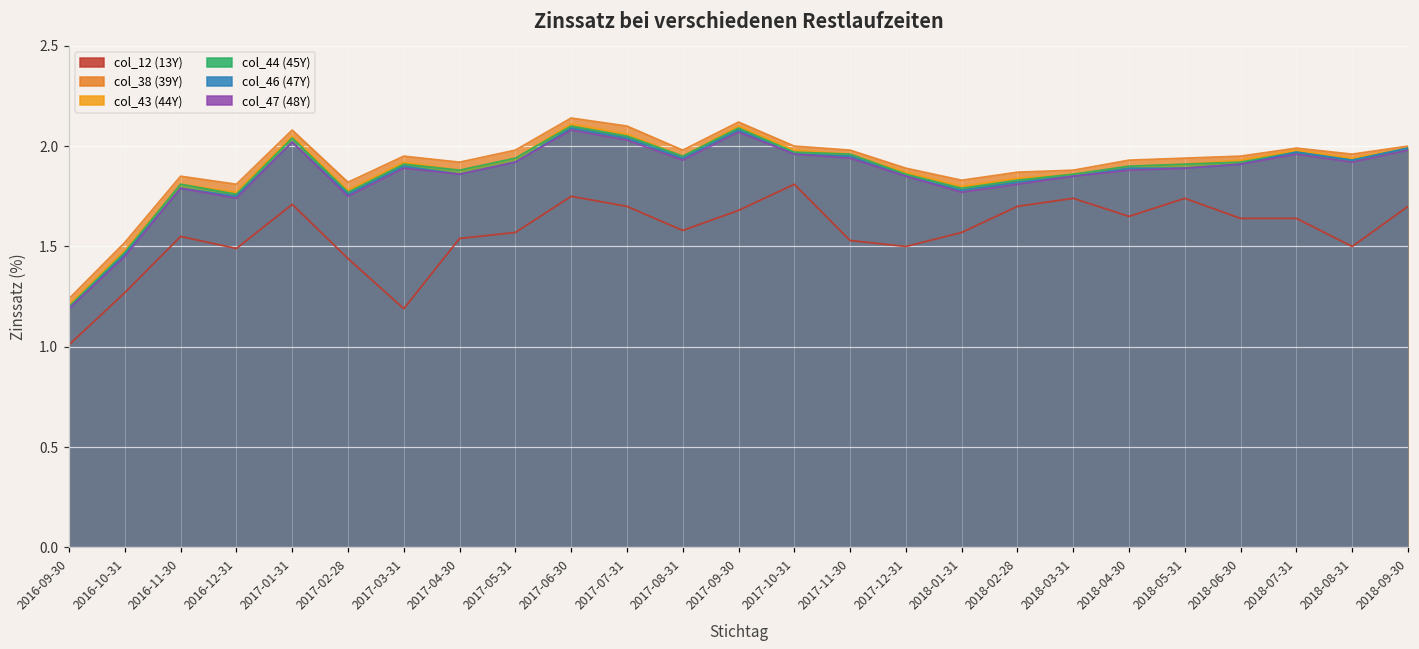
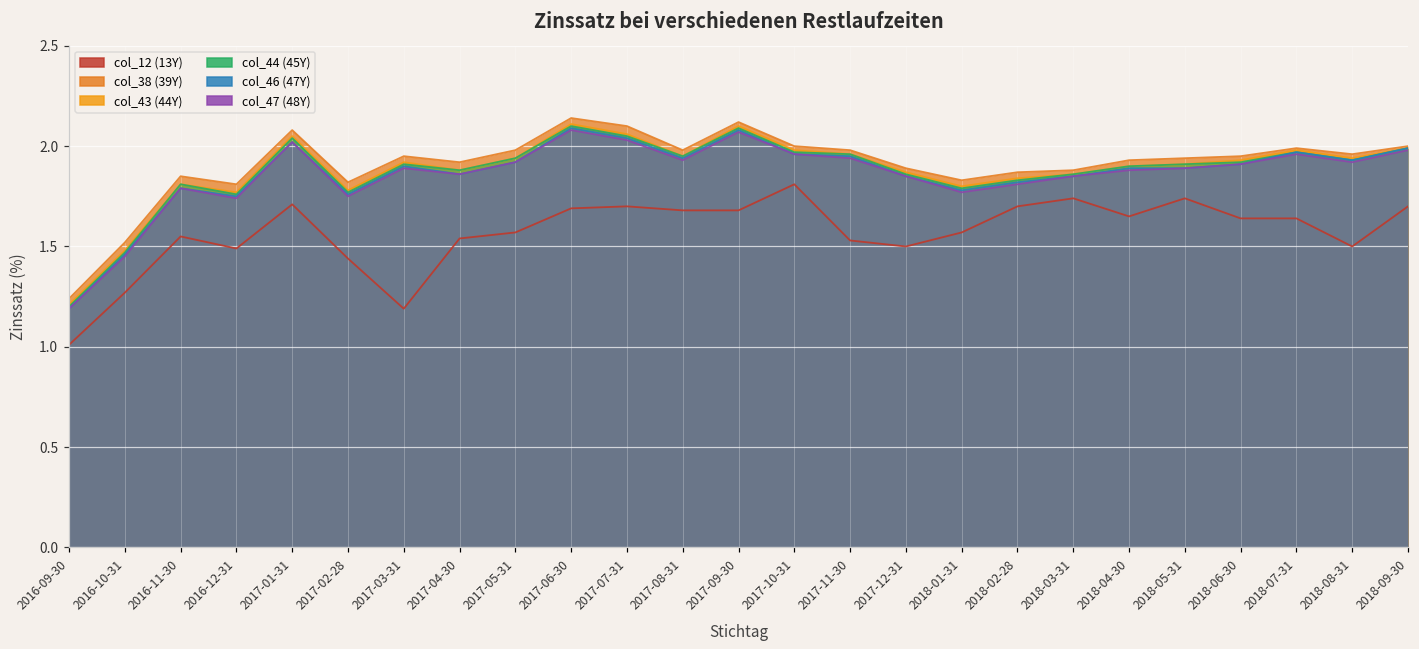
col_12 (13Y), 2017-06-30: 1.75 -> 1.69
col_12 (13Y), 2017-08-31: 1.58 -> 1.68
